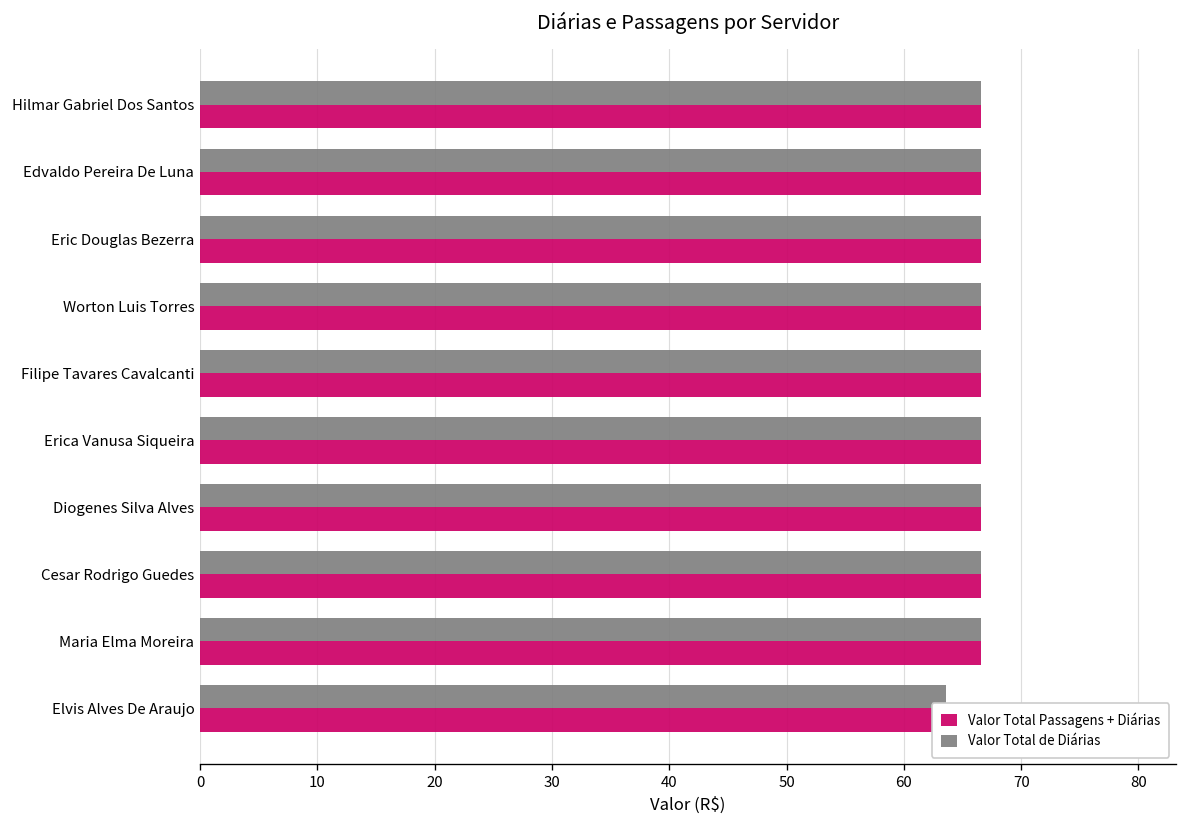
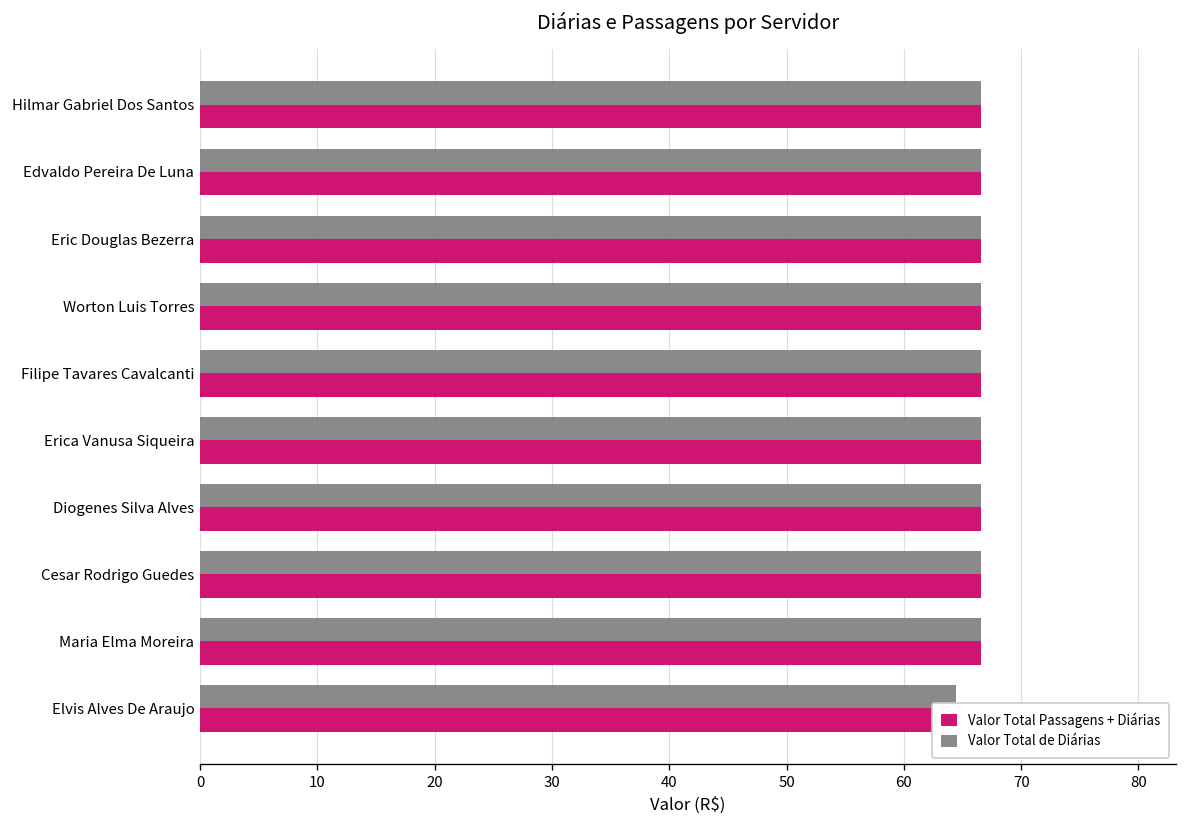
Valor Total de Diárias, Elvis Alves De Araujo: 63.6 -> 64.5
